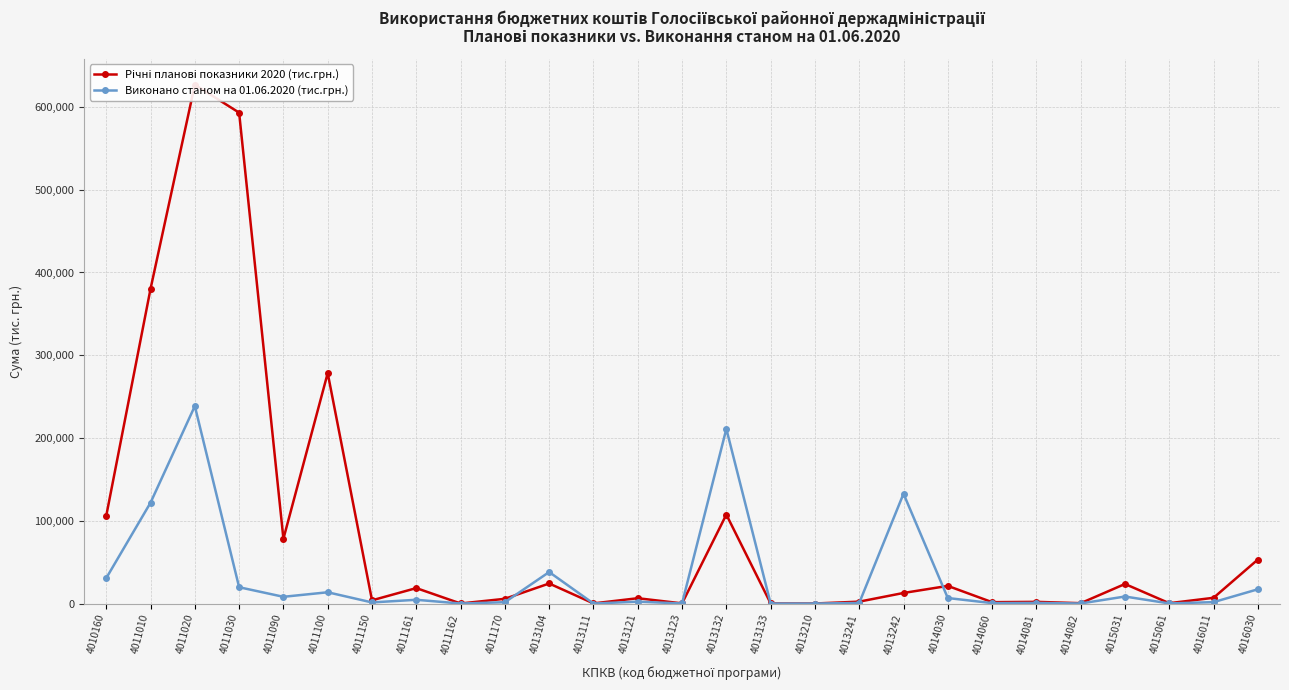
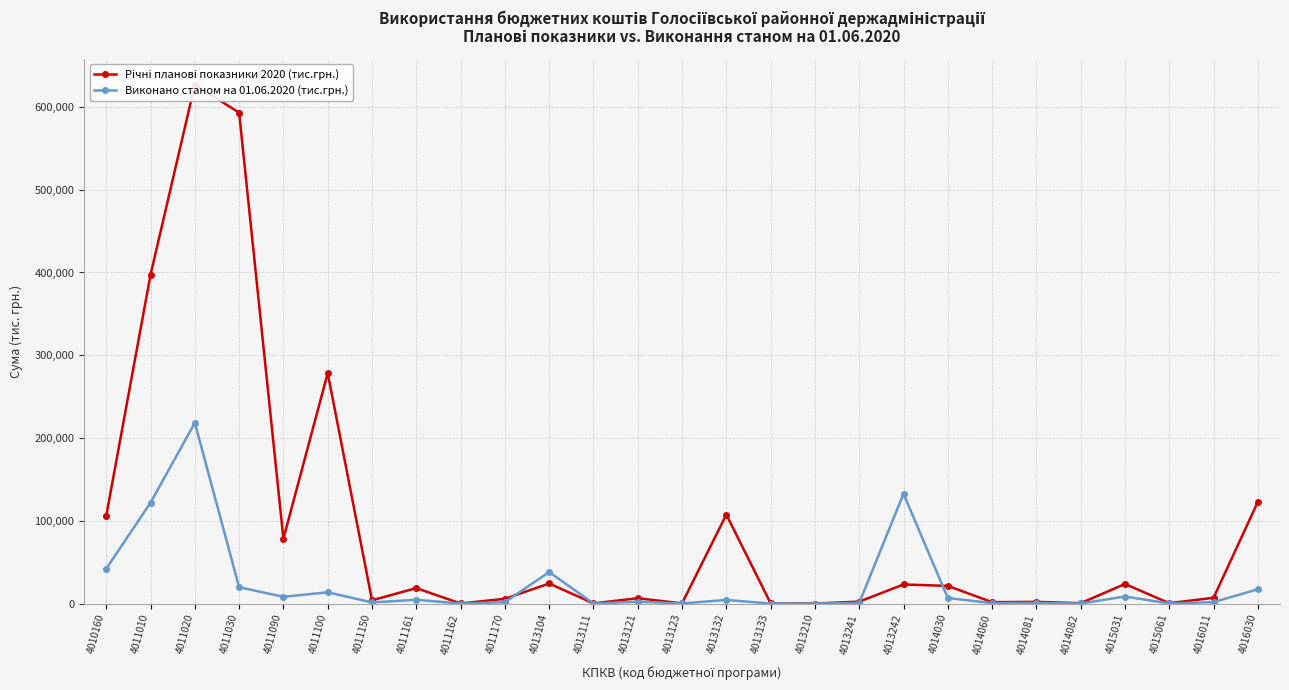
Виконано станом на 01.06.2020 (тис.грн.), 4010160: 30,000 -> 40,000
Річні планові показники 2020 (тис.грн.), 4011010: 380,000 -> 400,000
Виконано станом на 01.06.2020 (тис.грн.), 4011020: 240,000 -> 220,000
Виконано станом на 01.06.2020 (тис.грн.), 4013132: 210,000 -> 0
Річні планові показники 2020 (тис.грн.), 4013242: 10,000 -> 20,000
Річні планові показники 2020 (тис.грн.), 4016030: 50,000 -> 120,000
